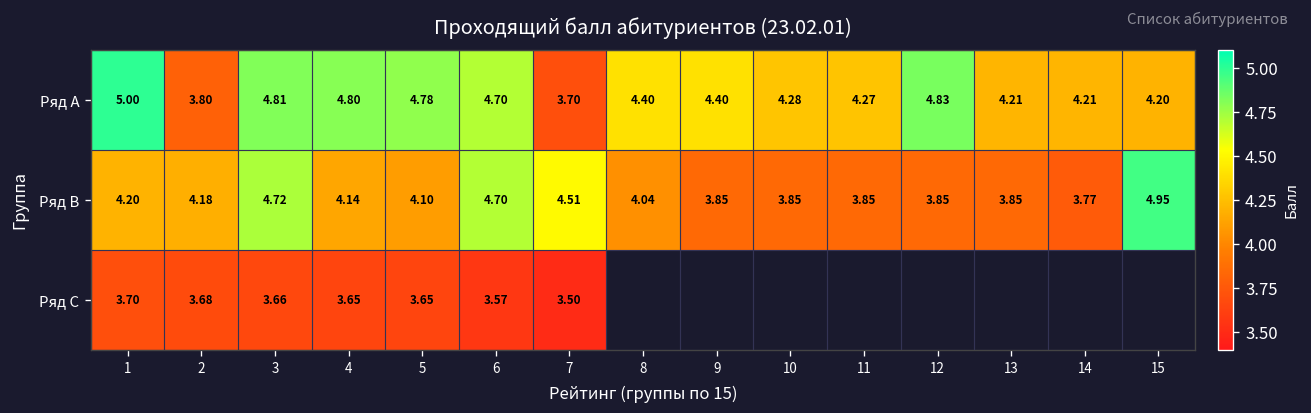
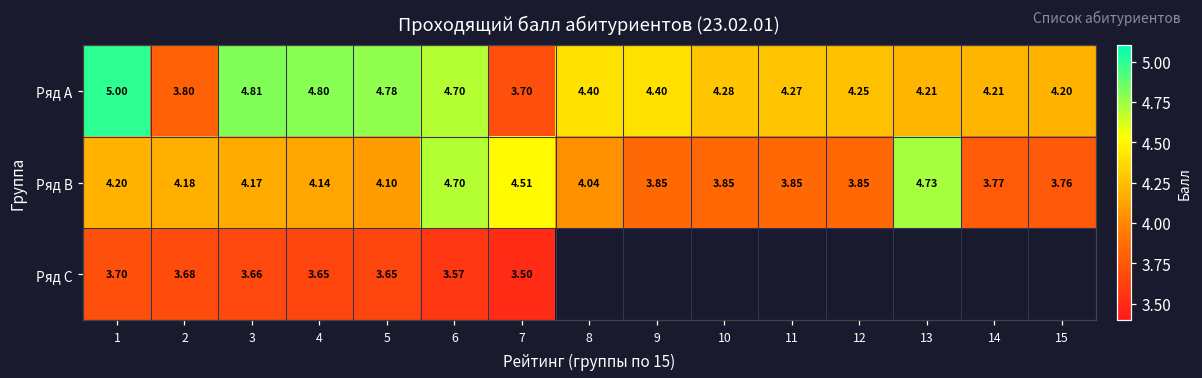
Ряд A, 12: 4.83 -> 4.25
Ряд B, 3: 4.72 -> 4.17
Ряд B, 13: 3.85 -> 4.73
Ряд B, 15: 4.95 -> 3.76
